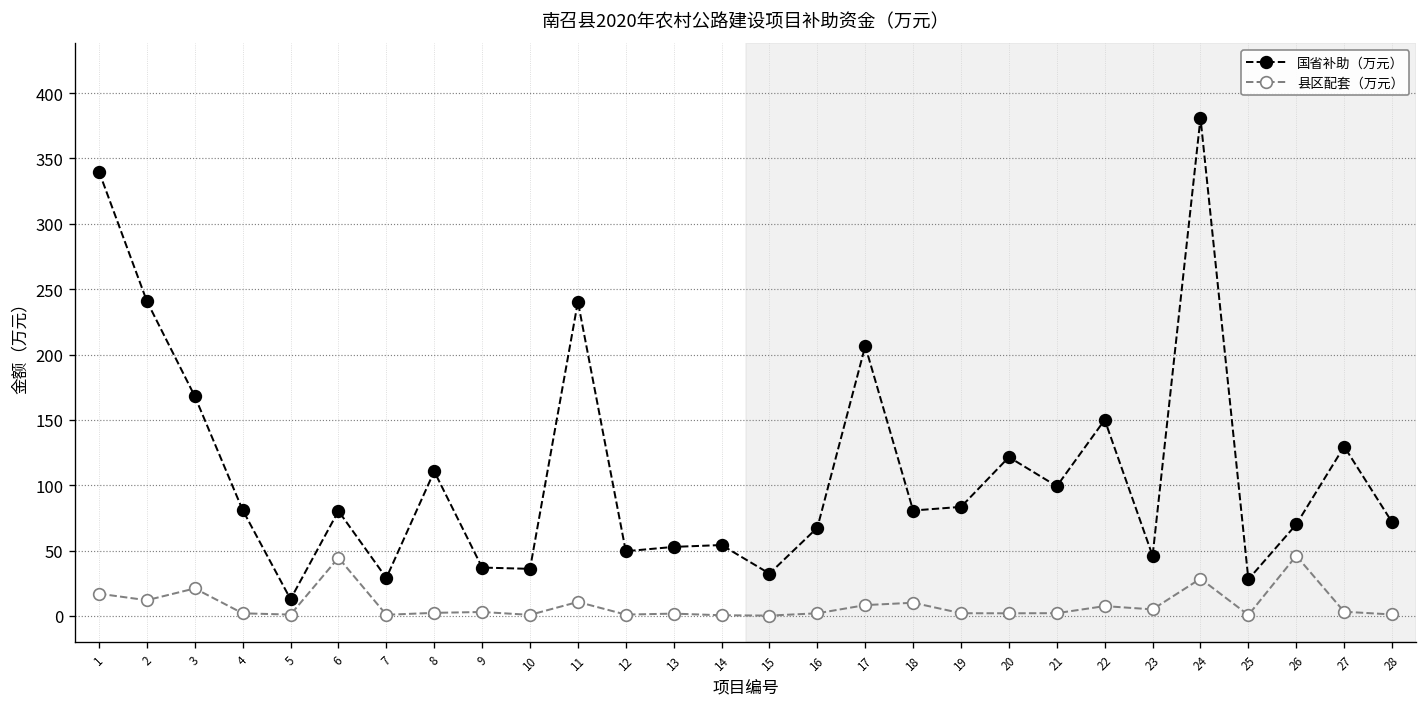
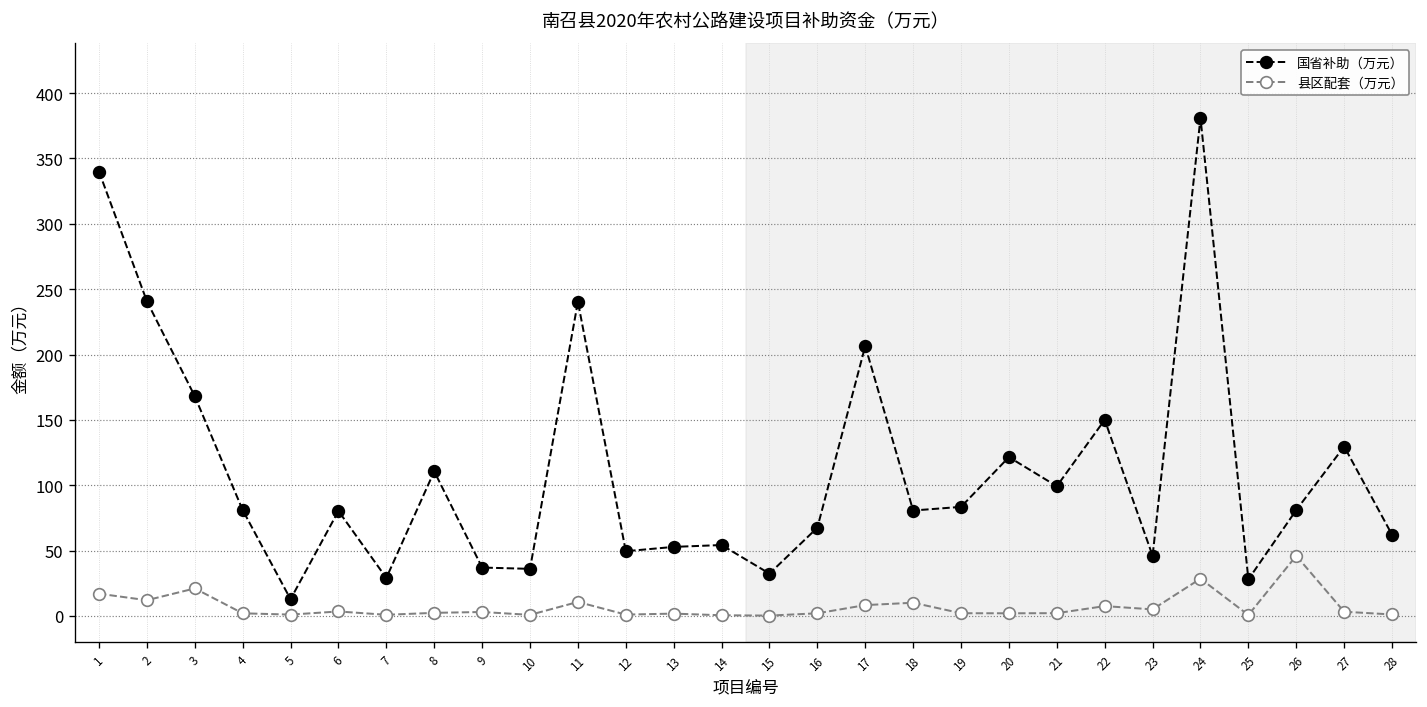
县区配套（万元）, 6: 45 -> 3
国省补助（万元）, 26: 70 -> 81
国省补助（万元）, 28: 72 -> 62
